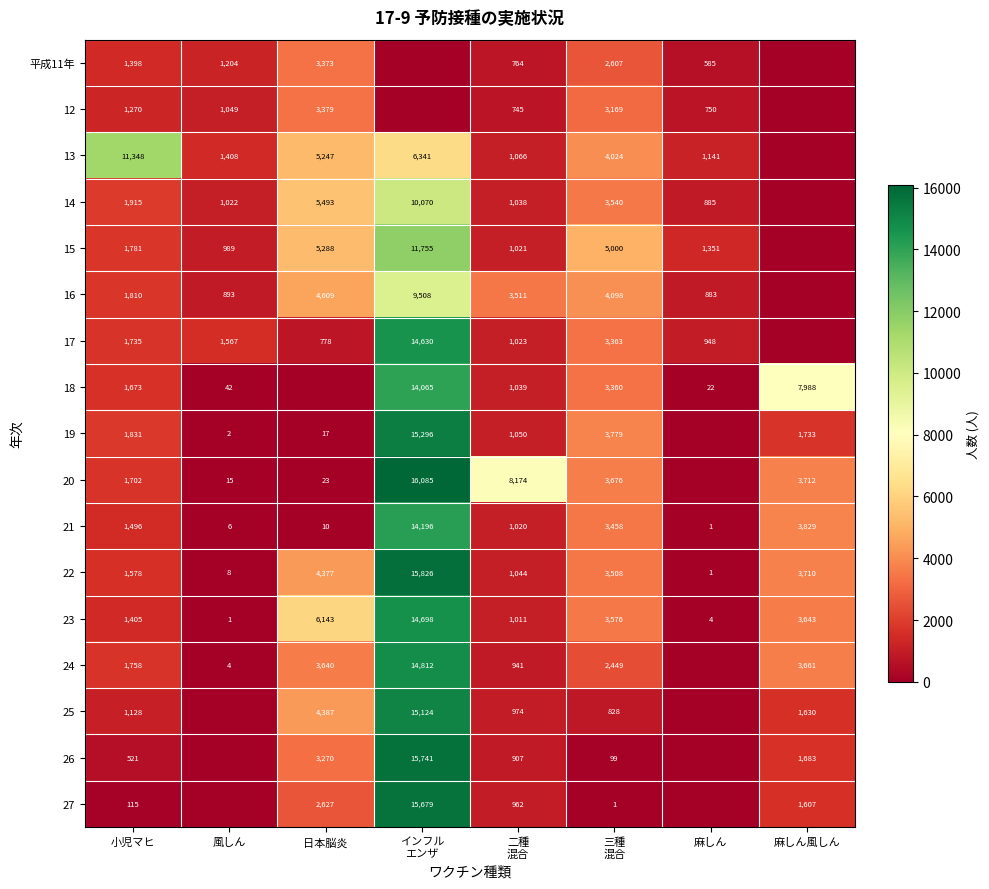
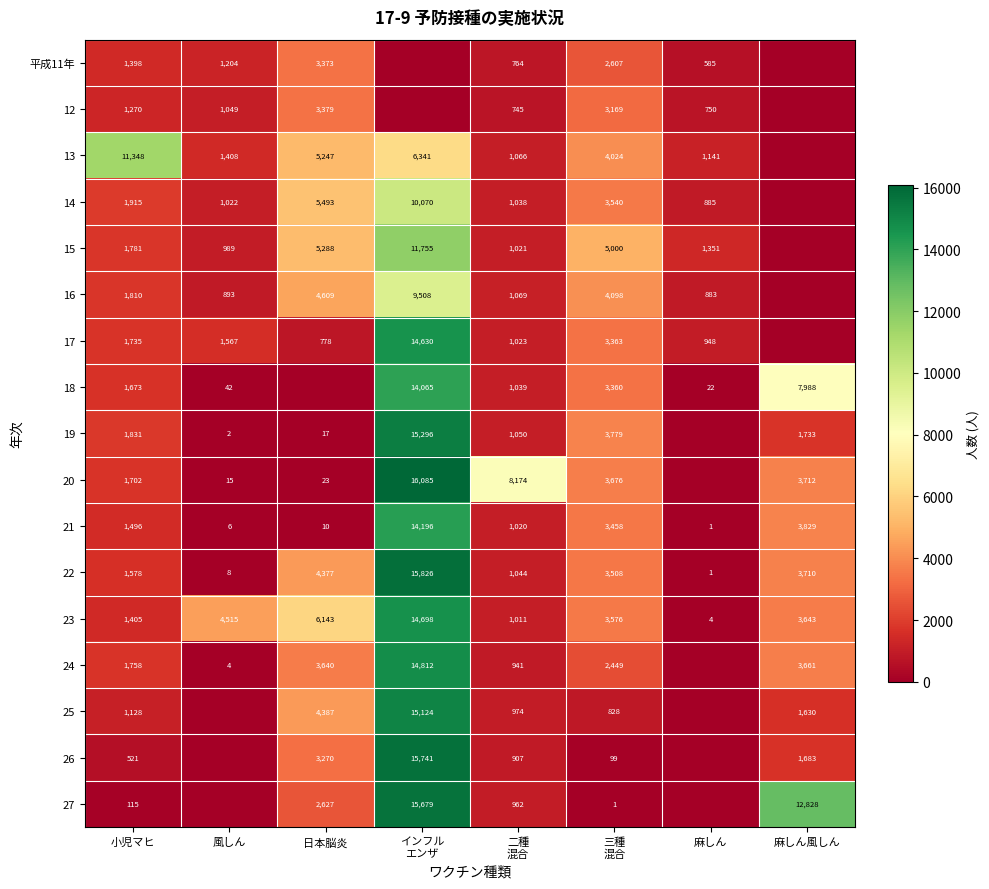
16, 二種 混合: 3,511 -> 1,069
23, 風しん: 1 -> 4,515
27, 麻しん風しん: 1,607 -> 12,828
